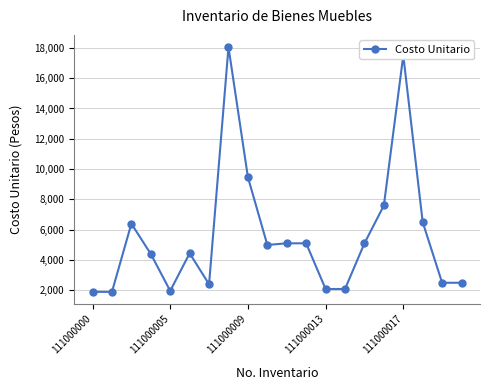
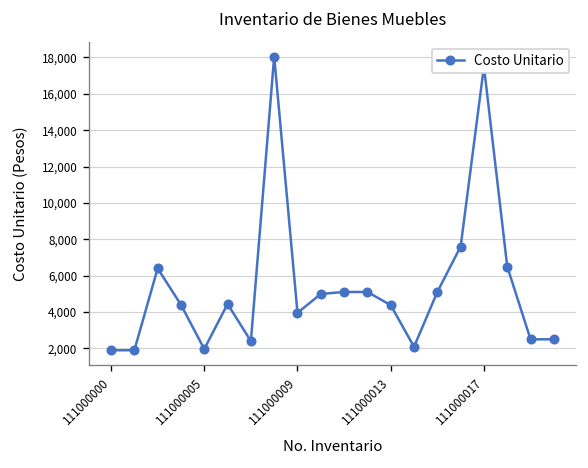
111000009: 9,500 -> 4,000
111000013: 2,100 -> 4,400
